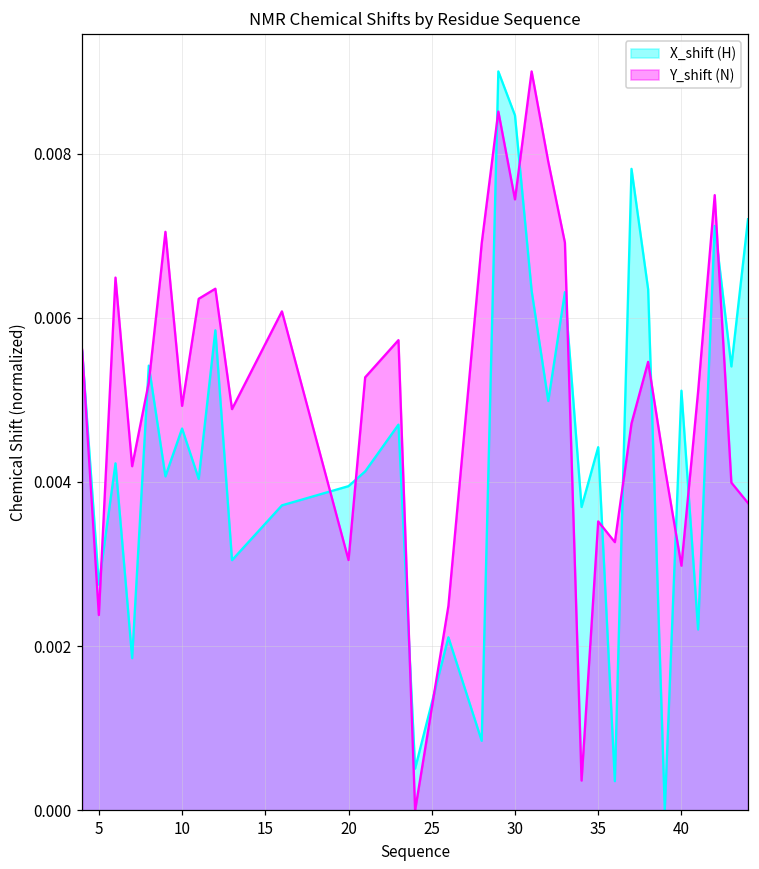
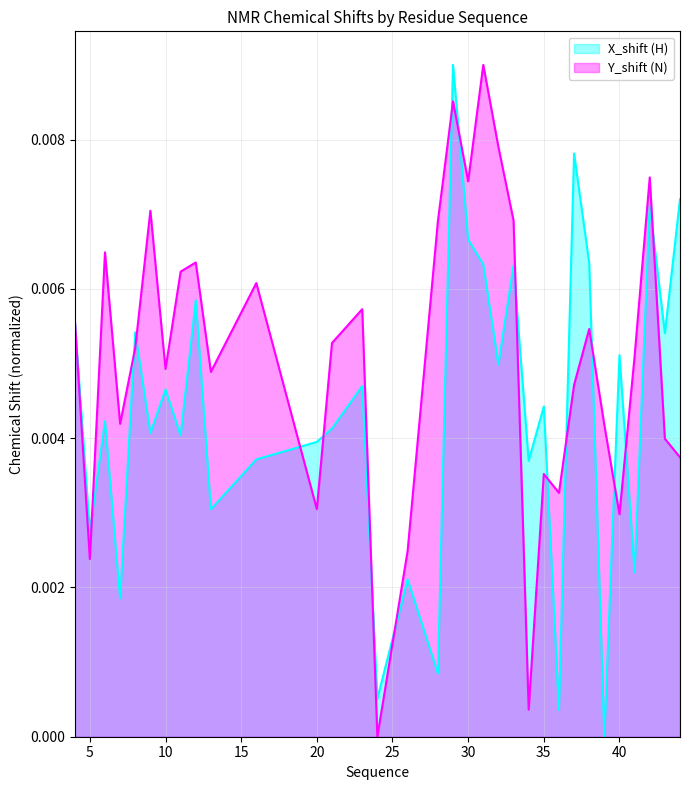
X_shift (H), 30: 0.0085 -> 0.0067
